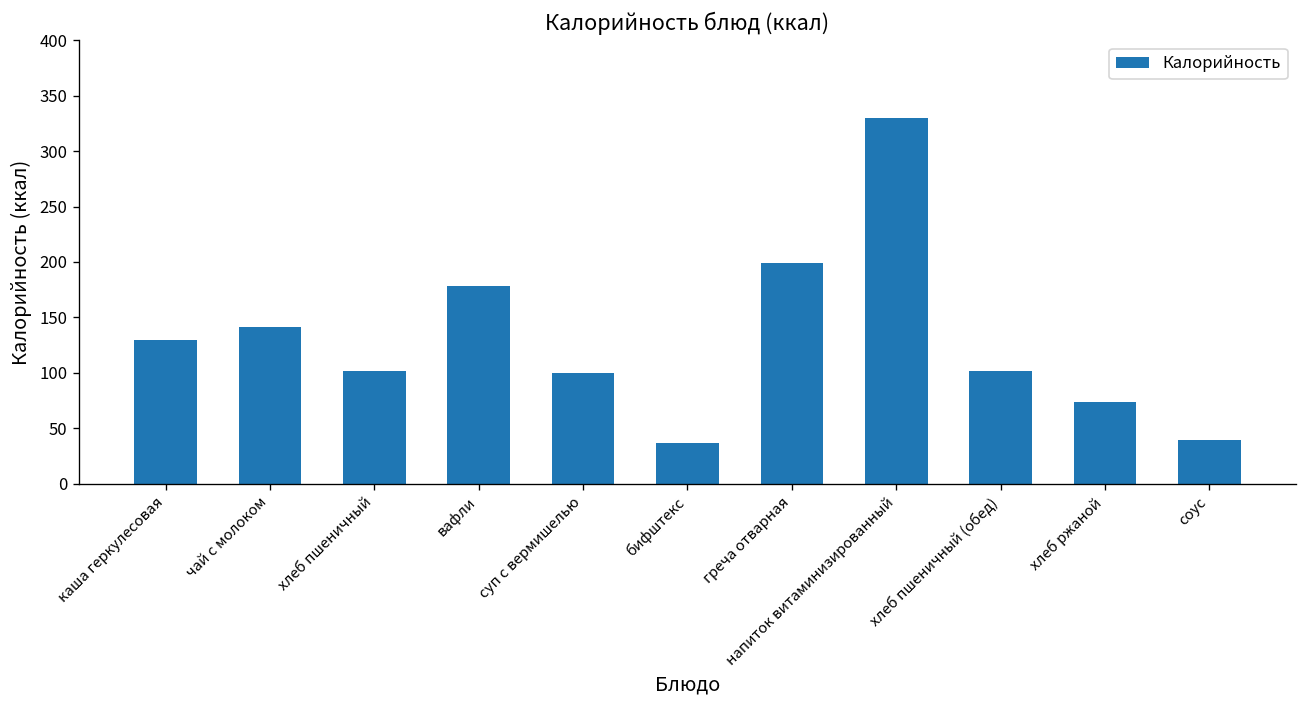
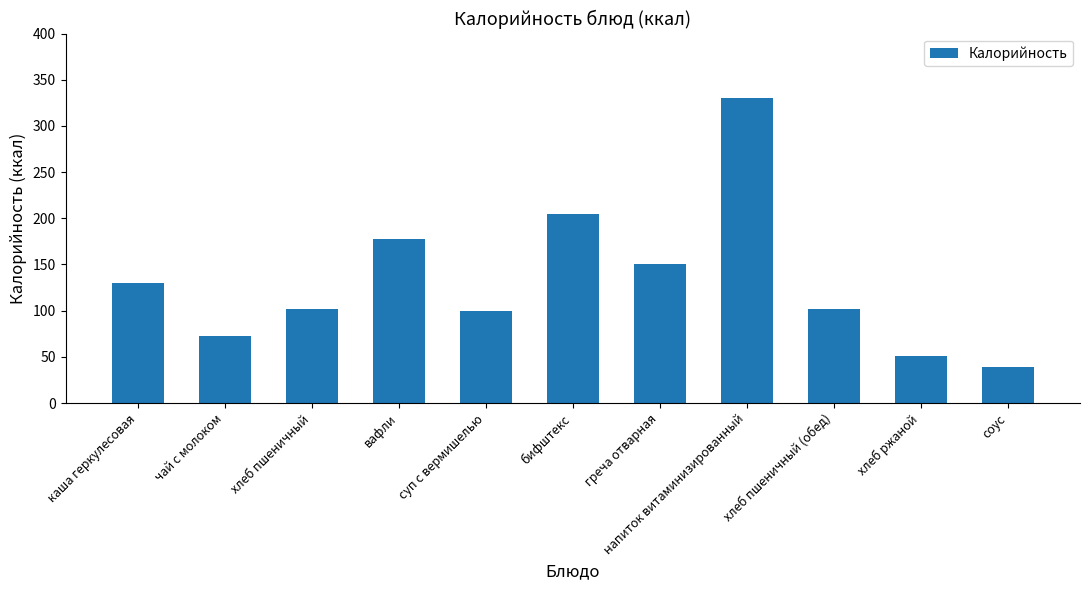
чай с молоком: 140 -> 70
бифштекс: 40 -> 210
греча отварная: 200 -> 150
хлеб ржаной: 70 -> 50
